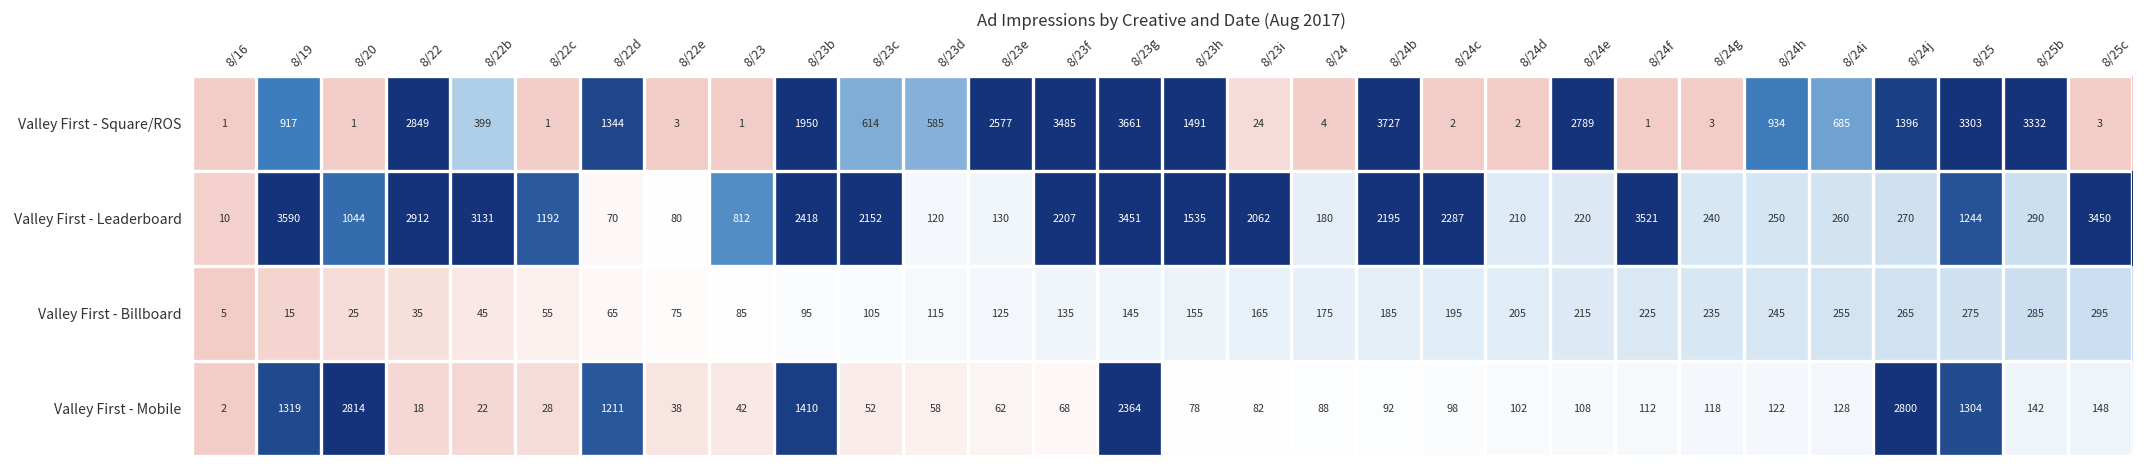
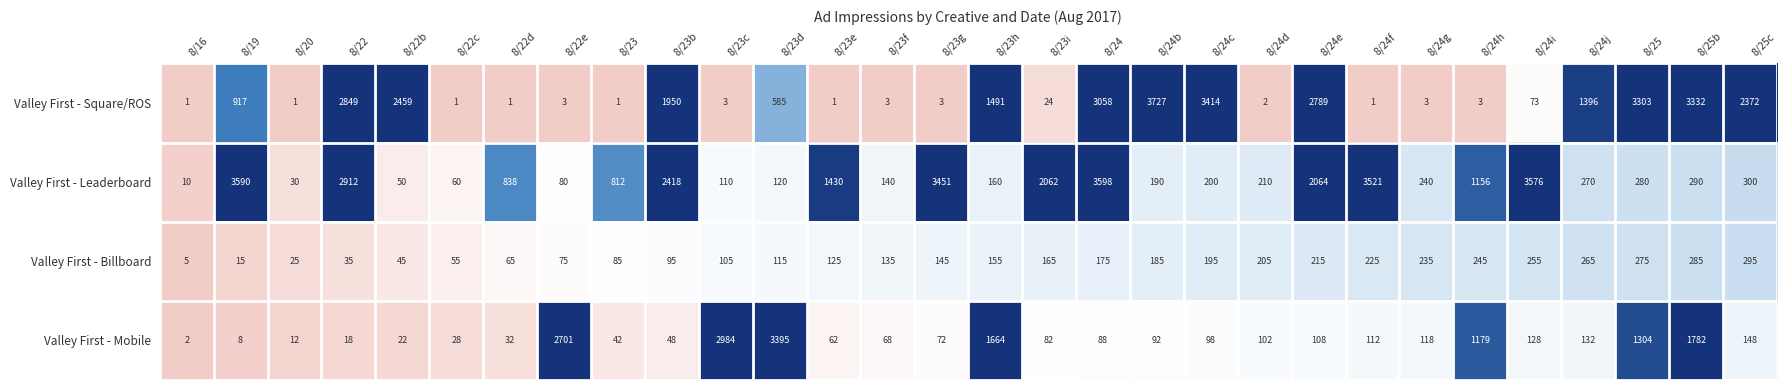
Valley First - Square/ROS, 8/22b: 399 -> 2459
Valley First - Square/ROS, 8/22d: 1344 -> 1
Valley First - Square/ROS, 8/23c: 614 -> 3
Valley First - Square/ROS, 8/23e: 2577 -> 1
Valley First - Square/ROS, 8/23f: 3485 -> 3
Valley First - Square/ROS, 8/23g: 3661 -> 3
Valley First - Square/ROS, 8/24: 4 -> 3058
Valley First - Square/ROS, 8/24c: 2 -> 3414
Valley First - Square/ROS, 8/24h: 934 -> 3
Valley First - Square/ROS, 8/24i: 685 -> 73
Valley First - Square/ROS, 8/25c: 3 -> 2372
Valley First - Leaderboard, 8/20: 1044 -> 30
Valley First - Leaderboard, 8/22b: 3131 -> 50
Valley First - Leaderboard, 8/22c: 1192 -> 60
Valley First - Leaderboard, 8/22d: 70 -> 838
Valley First - Leaderboard, 8/23c: 2152 -> 110
Valley First - Leaderboard, 8/23e: 130 -> 1430
Valley First - Leaderboard, 8/23f: 2207 -> 140
Valley First - Leaderboard, 8/23h: 1535 -> 160
Valley First - Leaderboard, 8/24: 180 -> 3598
Valley First - Leaderboard, 8/24b: 2195 -> 190
Valley First - Leaderboard, 8/24c: 2287 -> 200
Valley First - Leaderboard, 8/24e: 220 -> 2064
Valley First - Leaderboard, 8/24h: 250 -> 1156
Valley First - Leaderboard, 8/24i: 260 -> 3576
Valley First - Leaderboard, 8/25: 1244 -> 280
Valley First - Leaderboard, 8/25c: 3450 -> 300
Valley First - Mobile, 8/19: 1319 -> 8
Valley First - Mobile, 8/20: 2814 -> 12
Valley First - Mobile, 8/22d: 1211 -> 32
Valley First - Mobile, 8/22e: 38 -> 2701
Valley First - Mobile, 8/23b: 1410 -> 48
Valley First - Mobile, 8/23c: 52 -> 2984
Valley First - Mobile, 8/23d: 58 -> 3395
Valley First - Mobile, 8/23g: 2364 -> 72
Valley First - Mobile, 8/23h: 78 -> 1664
Valley First - Mobile, 8/24h: 122 -> 1179
Valley First - Mobile, 8/24j: 2800 -> 132
Valley First - Mobile, 8/25b: 142 -> 1782
